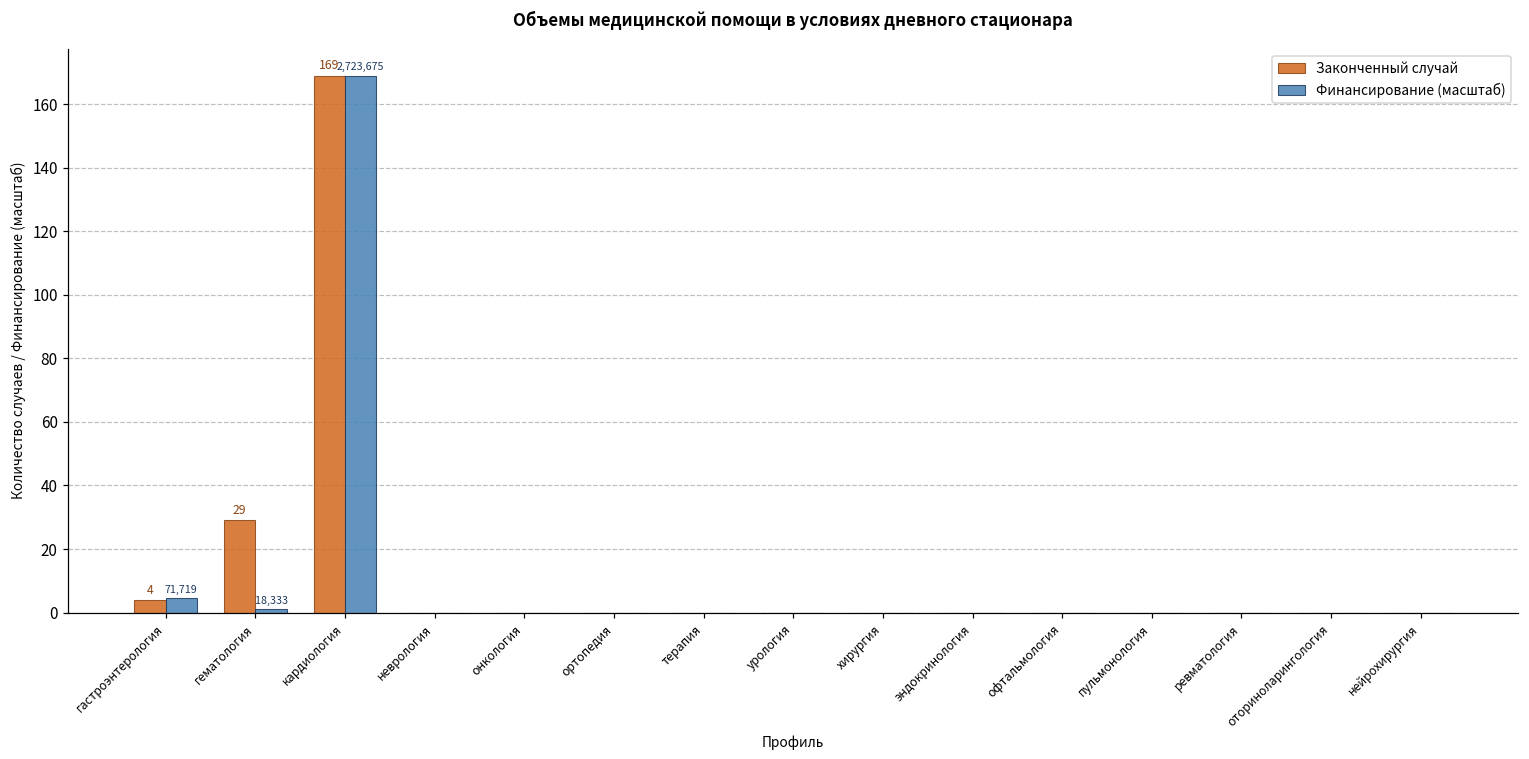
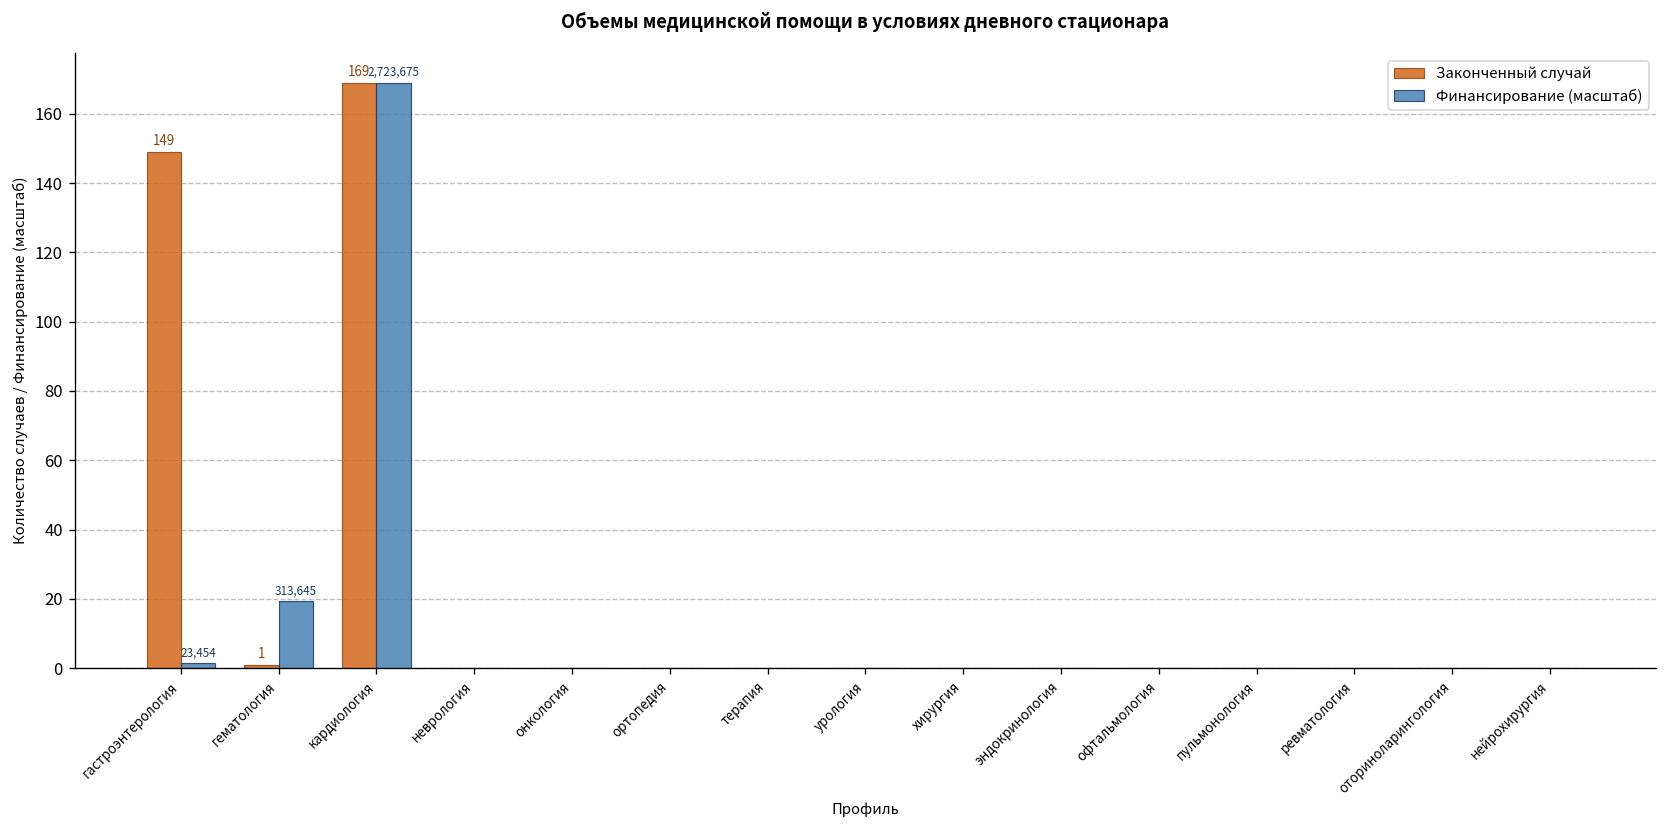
Законченный случай, гастроэнтерология: 4 -> 149
Финансирование (масштаб), гастроэнтерология: 71,719 -> 23,454
Законченный случай, гематология: 29 -> 1
Финансирование (масштаб), гематология: 18,333 -> 313,645
